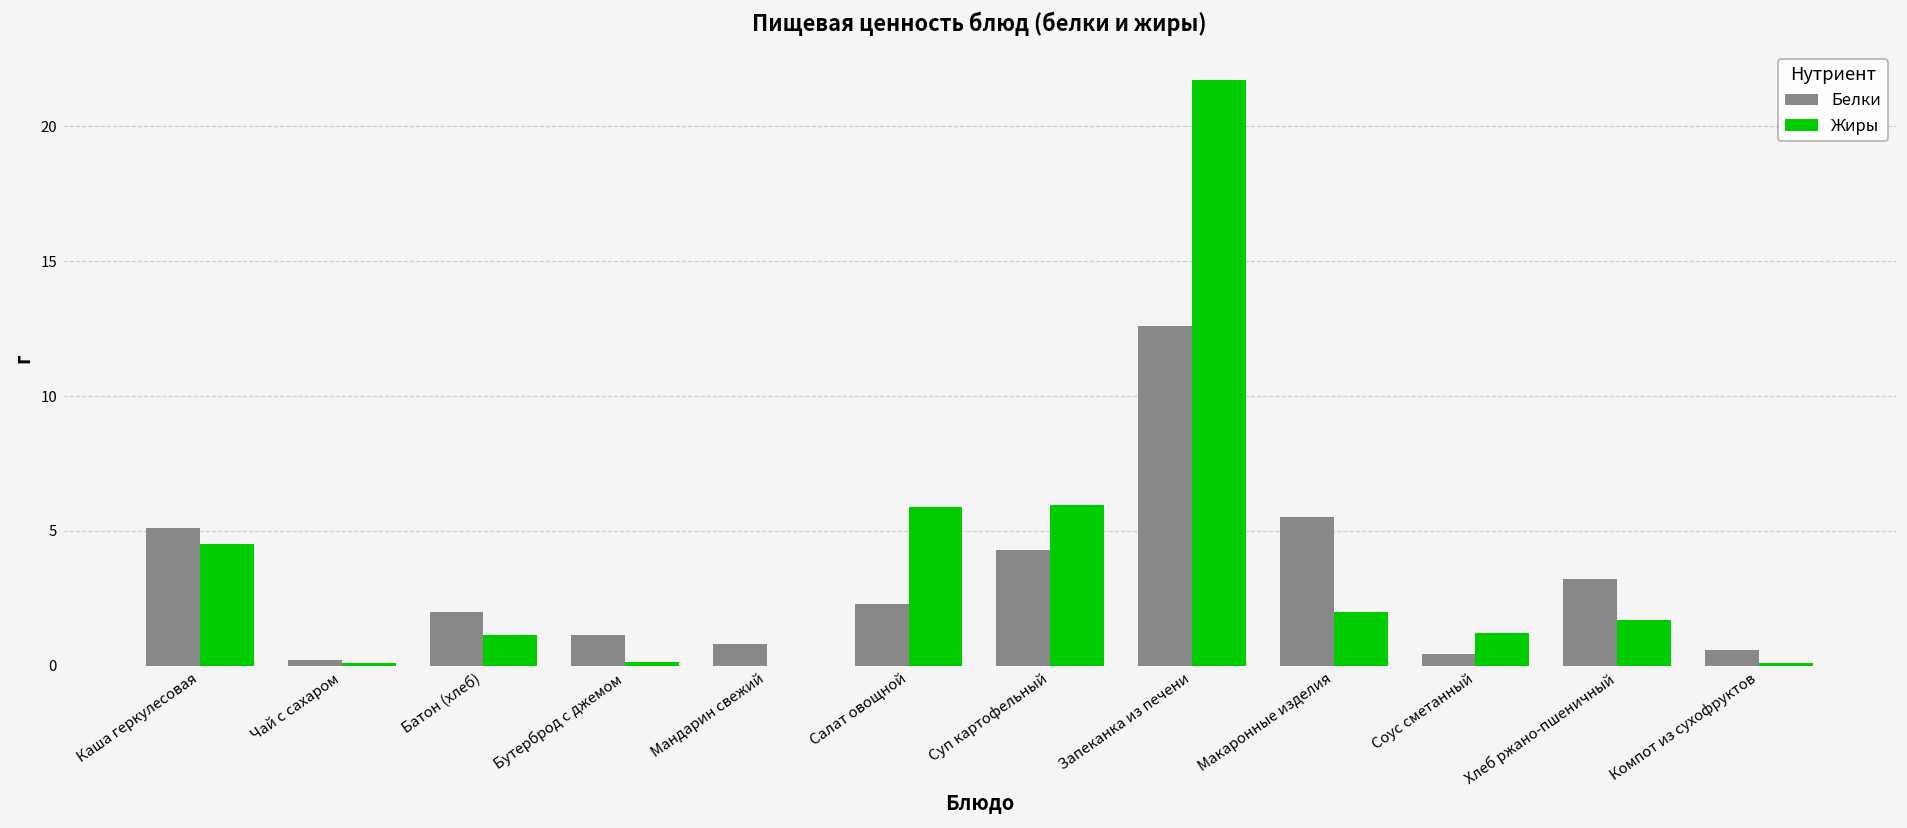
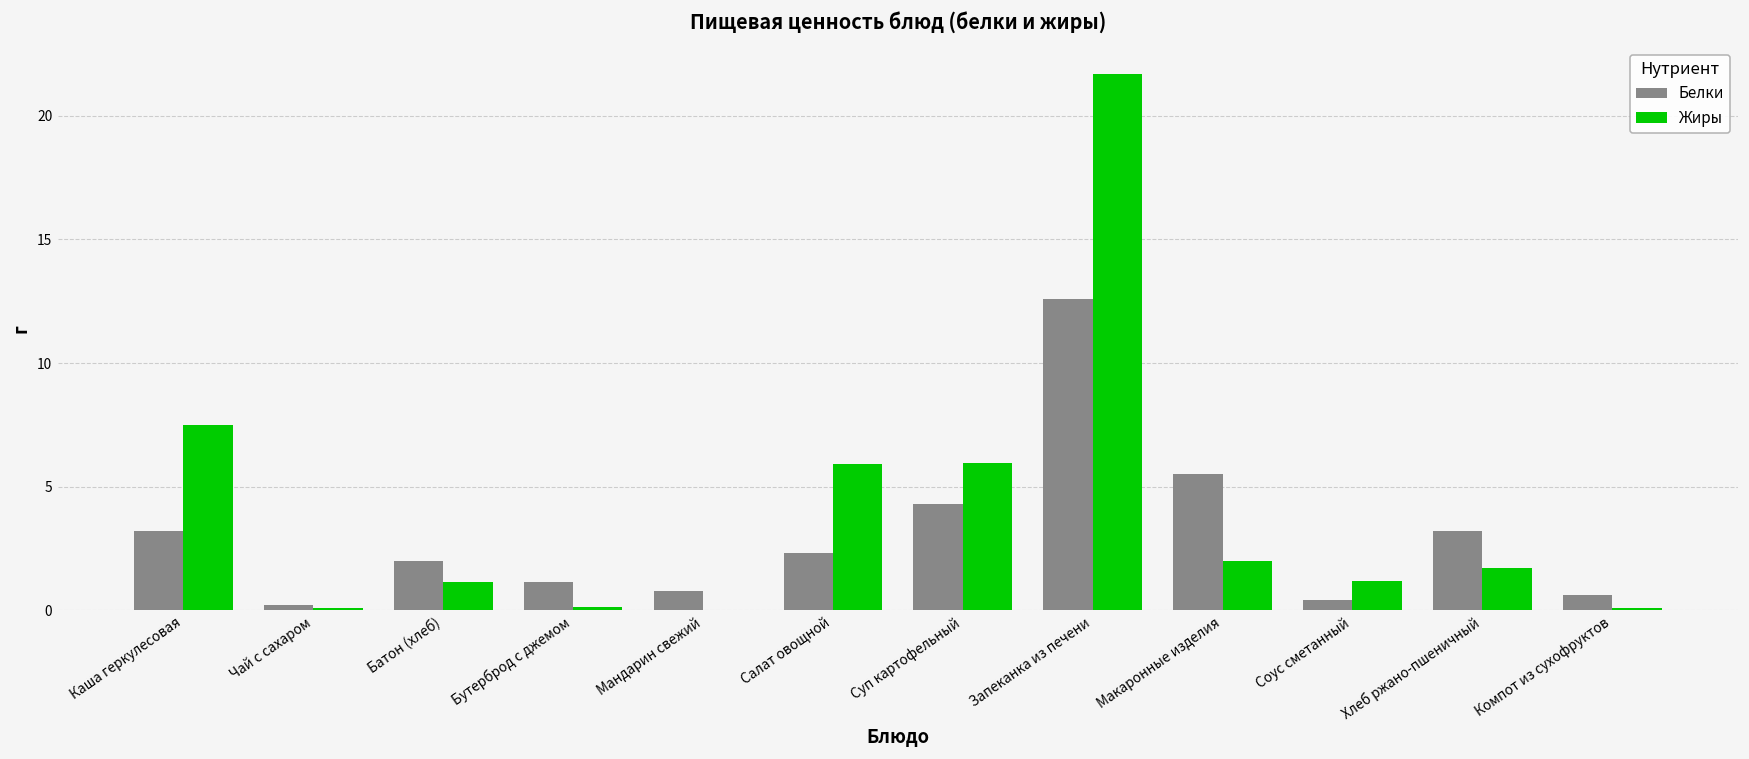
Белки, Каша геркулесовая: 5.1 -> 3.2
Жиры, Каша геркулесовая: 4.5 -> 7.5
